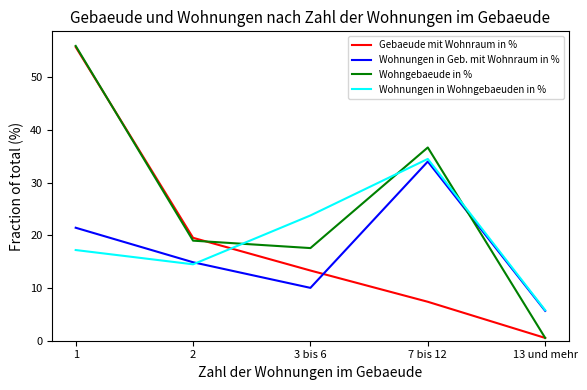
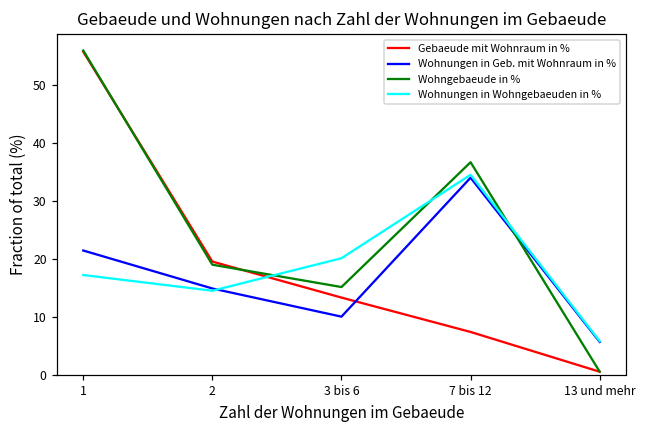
Wohngebaeude in %, 3 bis 6: 18 -> 15
Wohnungen in Wohngebaeuden in %, 3 bis 6: 24 -> 20
